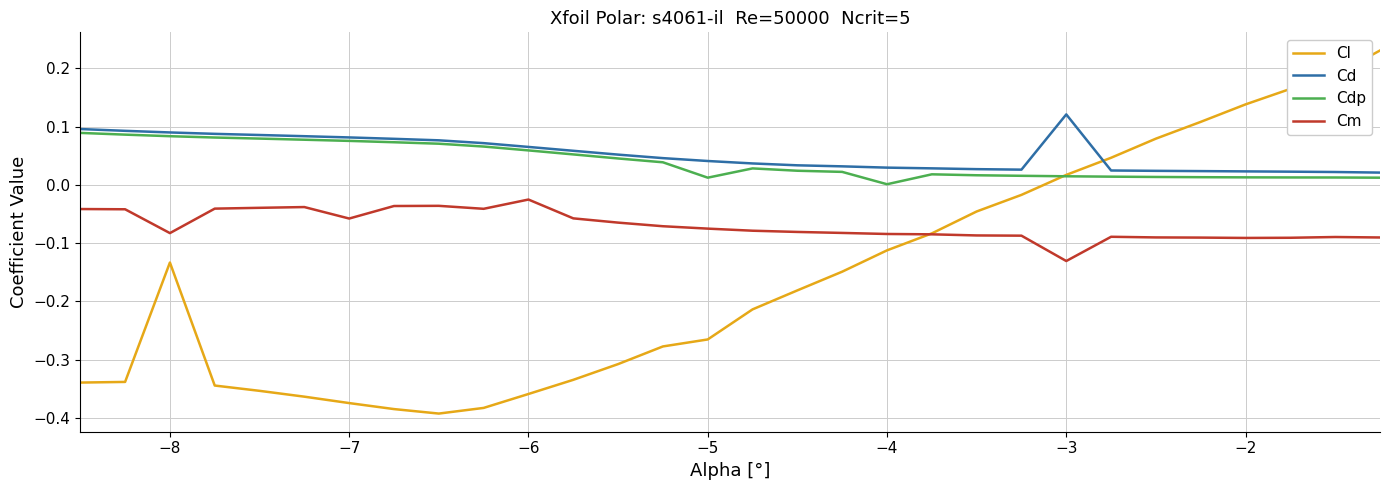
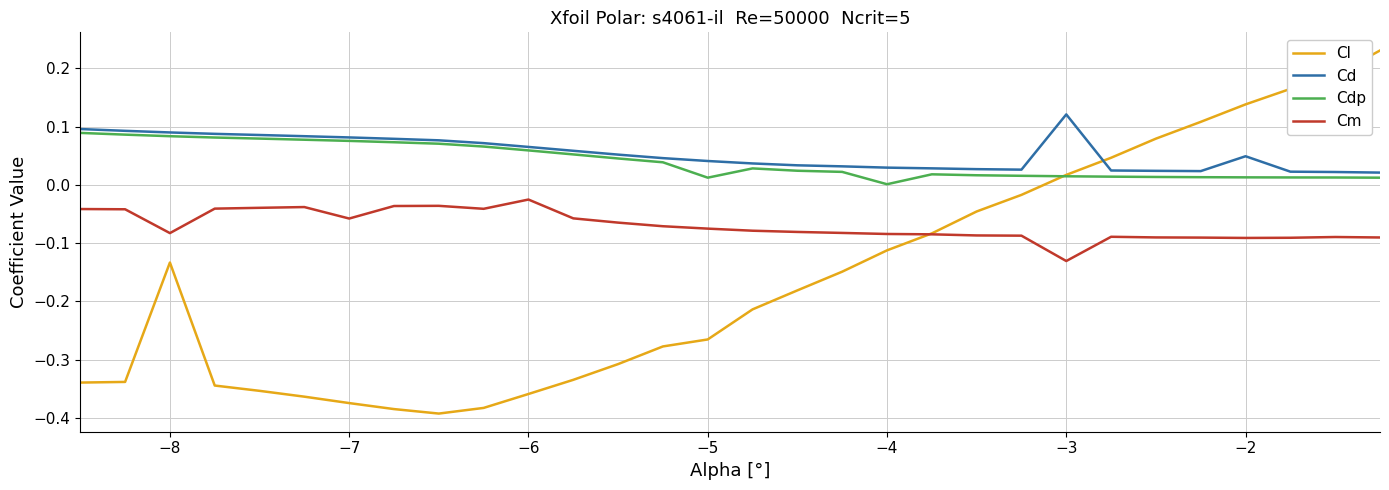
Cd, −2: 0.02 -> 0.05
